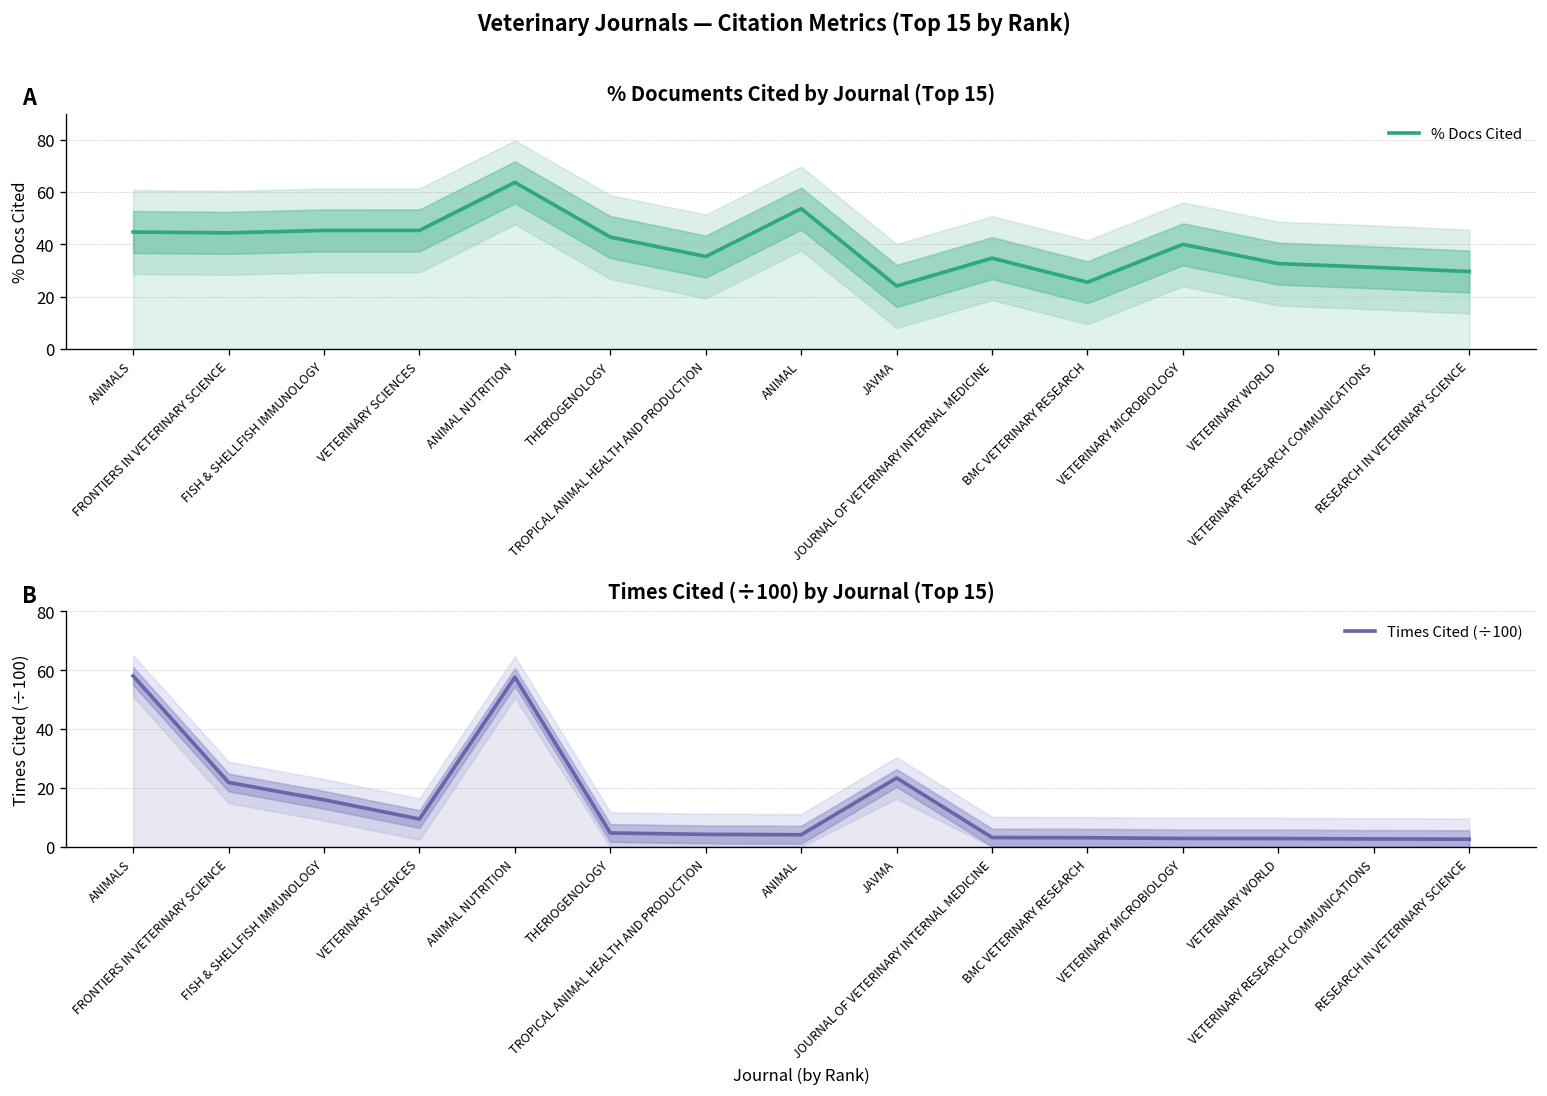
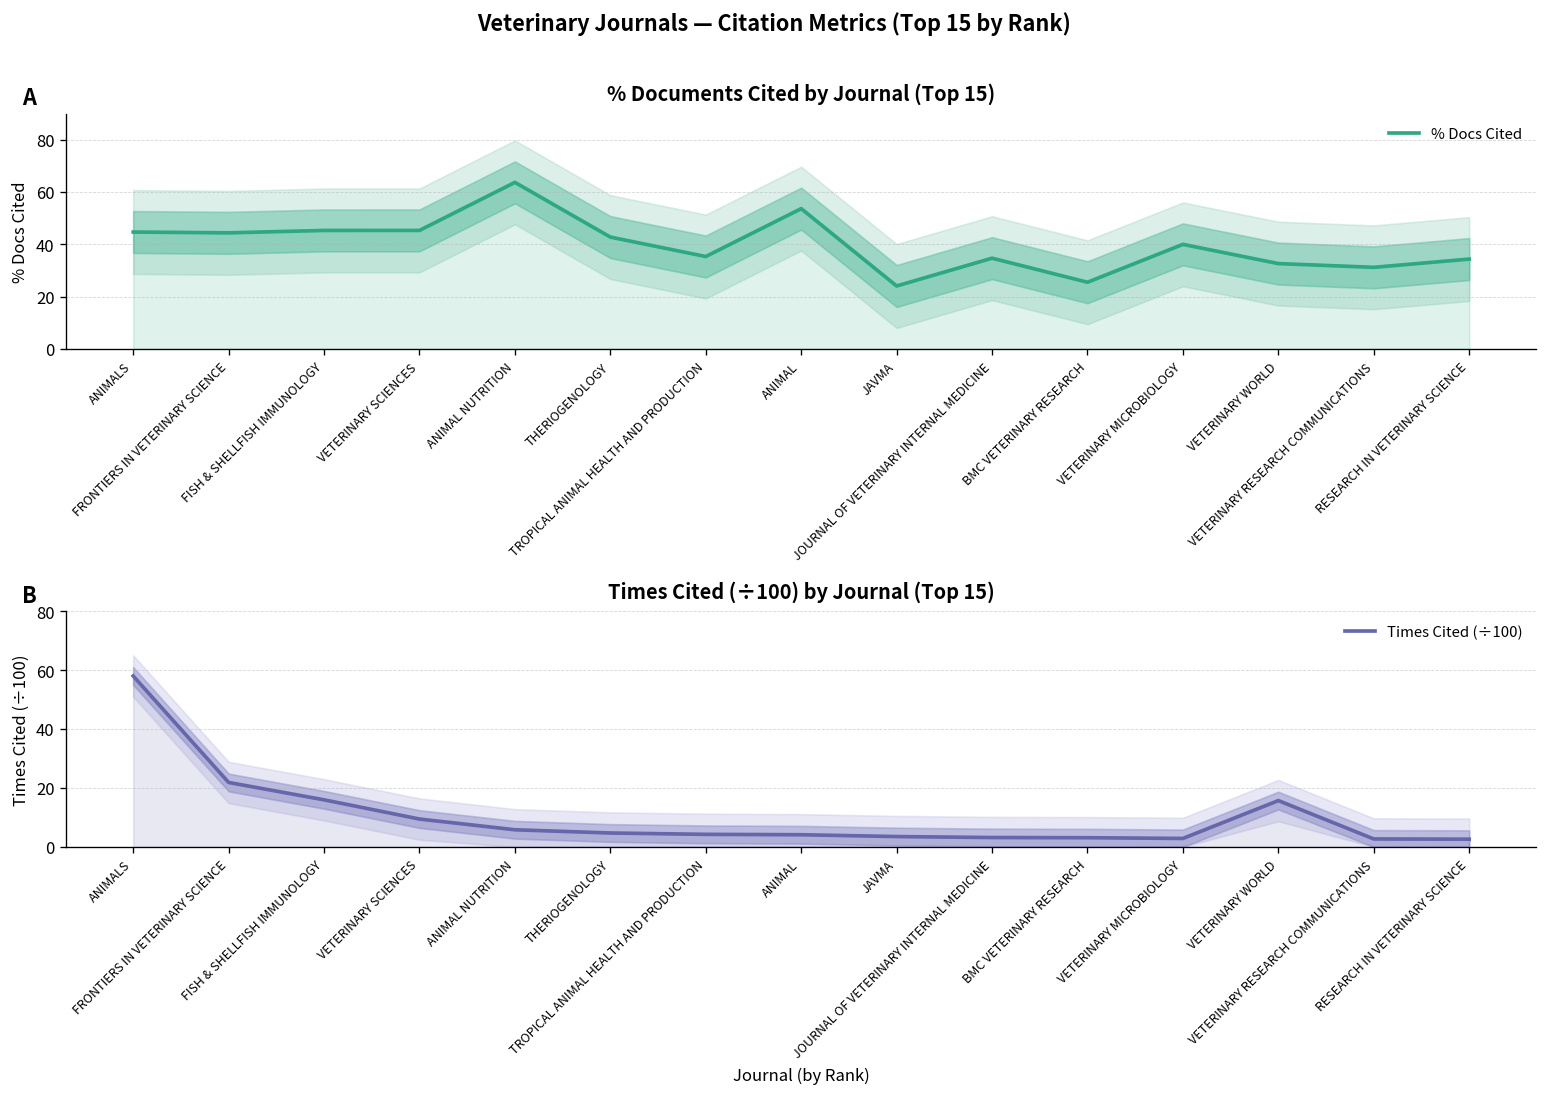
% Documents Cited by Journal (Top 15), % Docs Cited, RESEARCH IN VETERINARY SCIENCE: 30 -> 34
Times Cited (÷100) by Journal (Top 15), Times Cited (÷100), ANIMAL NUTRITION: 58 -> 6
Times Cited (÷100) by Journal (Top 15), Times Cited (÷100), JAVMA: 23 -> 4
Times Cited (÷100) by Journal (Top 15), Times Cited (÷100), VETERINARY WORLD: 3 -> 16
